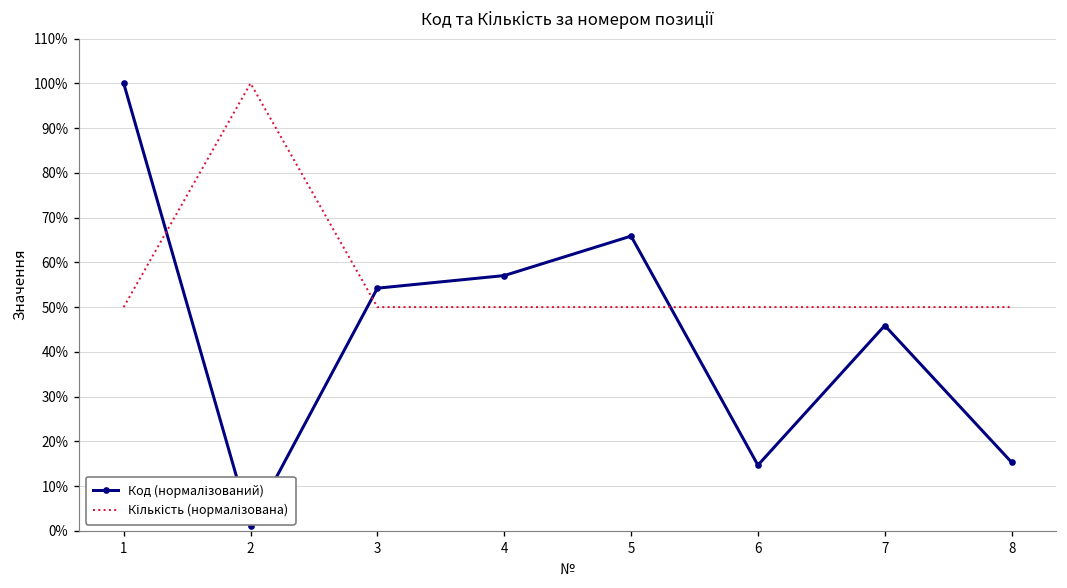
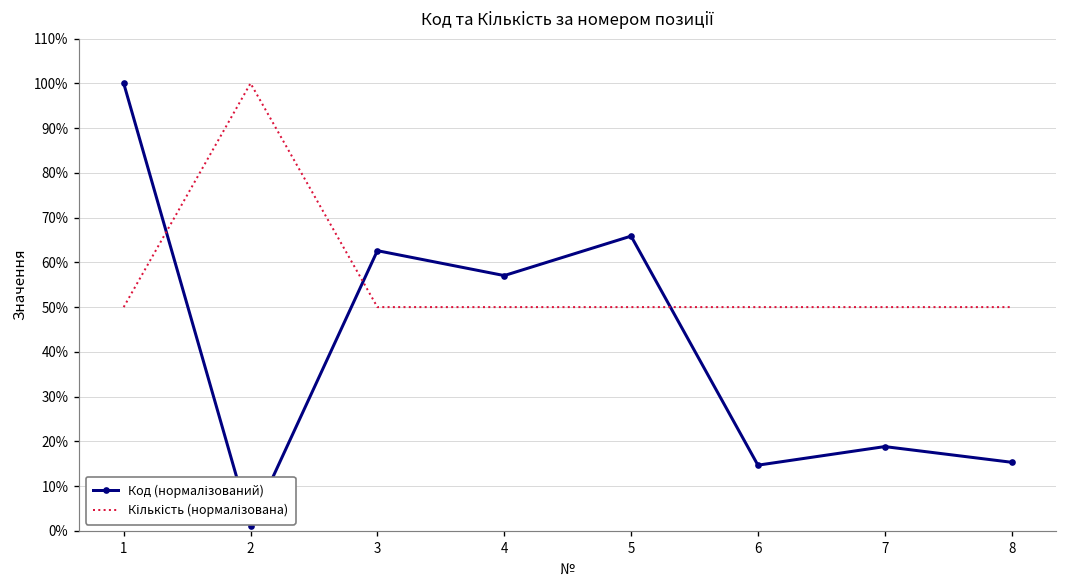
Код (нормалізований), 3: 54% -> 63%
Код (нормалізований), 7: 46% -> 19%
